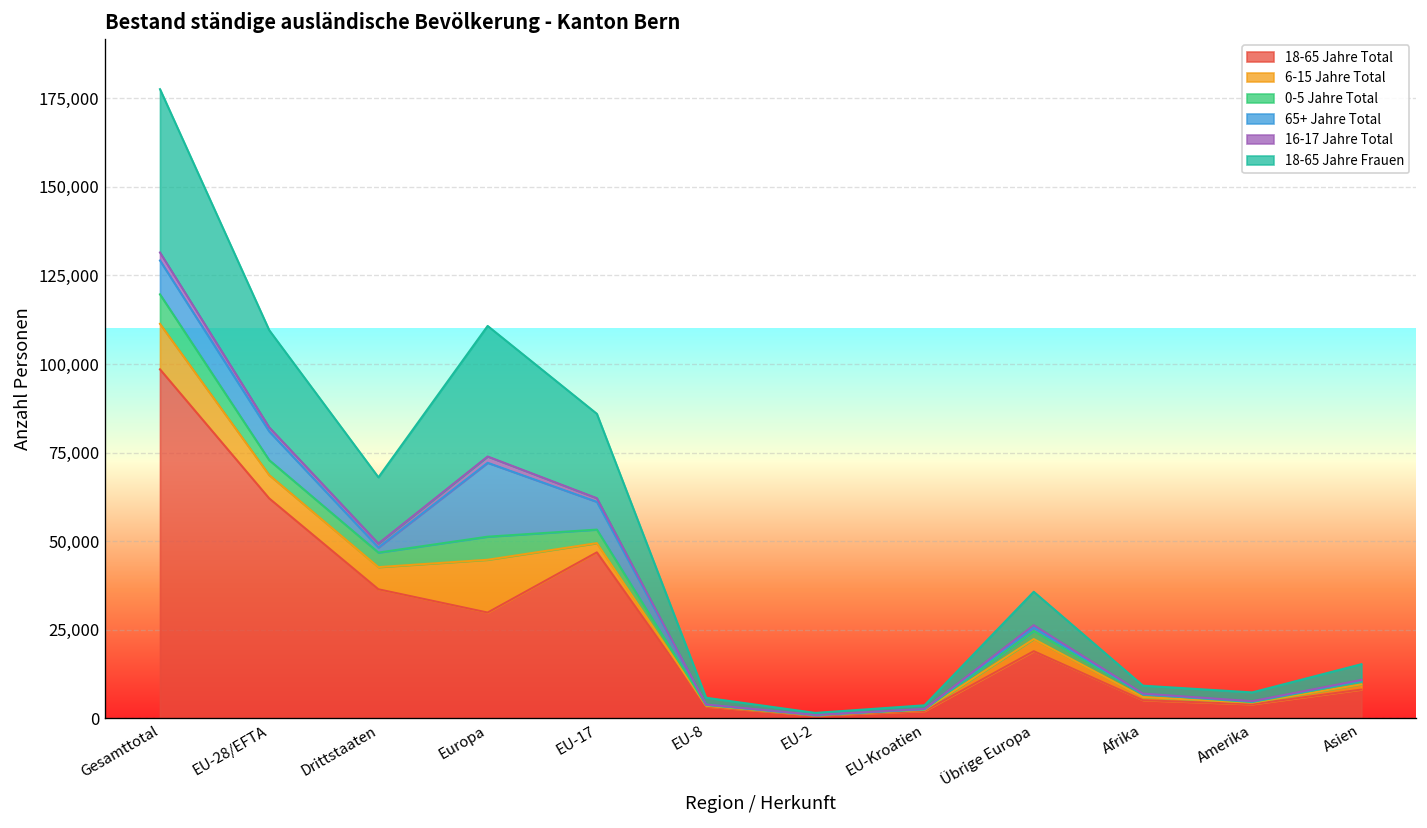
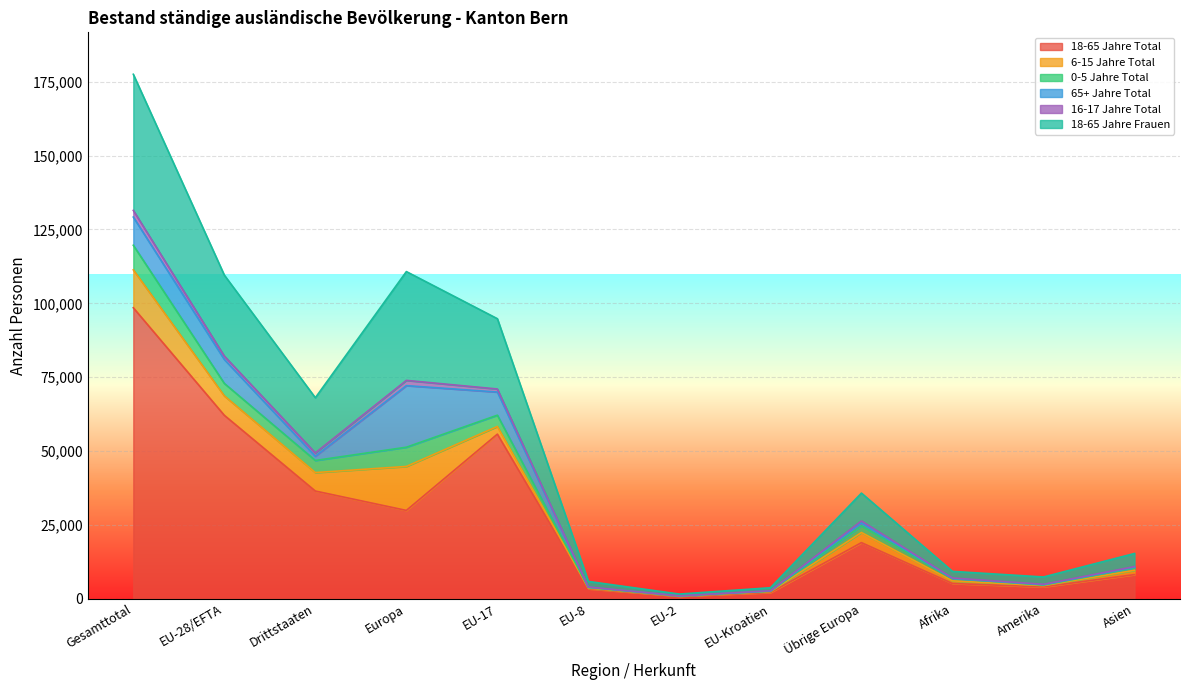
18-65 Jahre Total, EU-17: 47,000 -> 56,000
